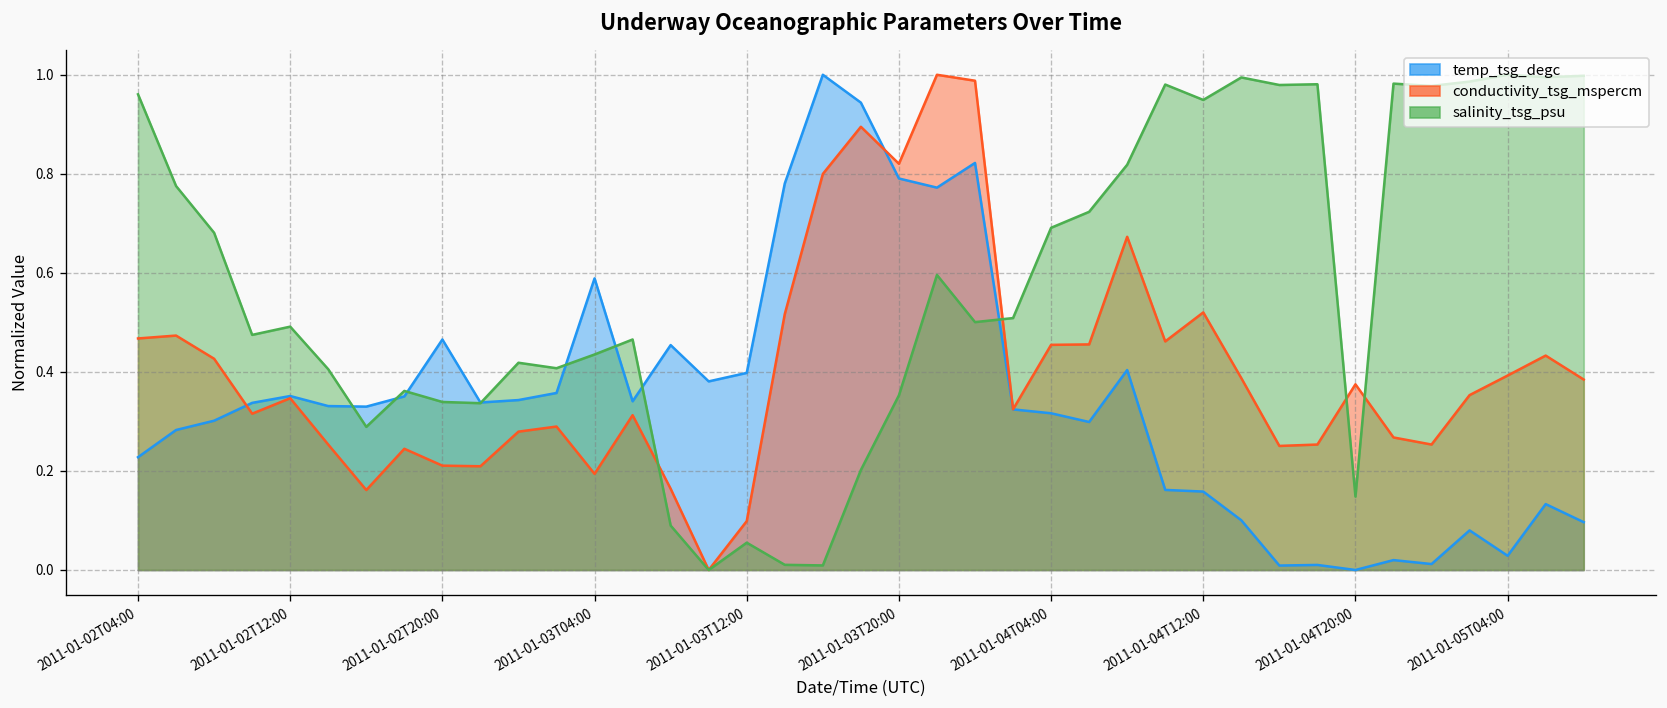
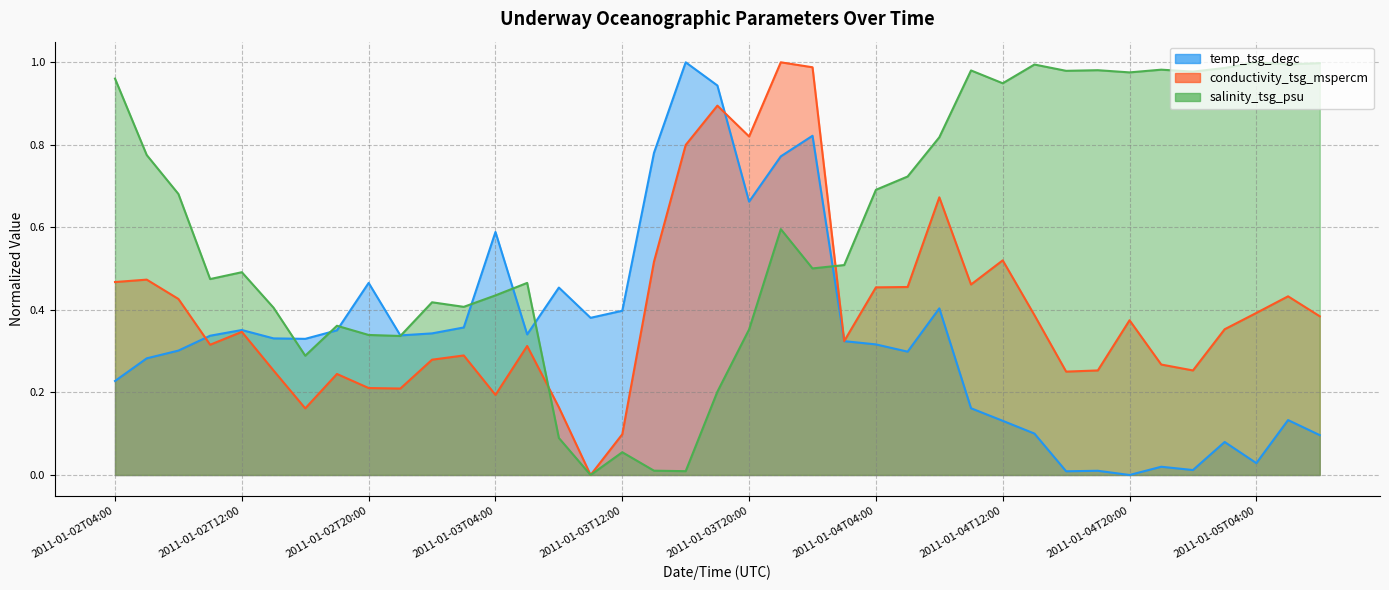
temp_tsg_degc, 2011-01-03T20:00: 0.79 -> 0.66
temp_tsg_degc, 2011-01-04T12:00: 0.16 -> 0.13
salinity_tsg_psu, 2011-01-04T20:00: 0.15 -> 0.98
